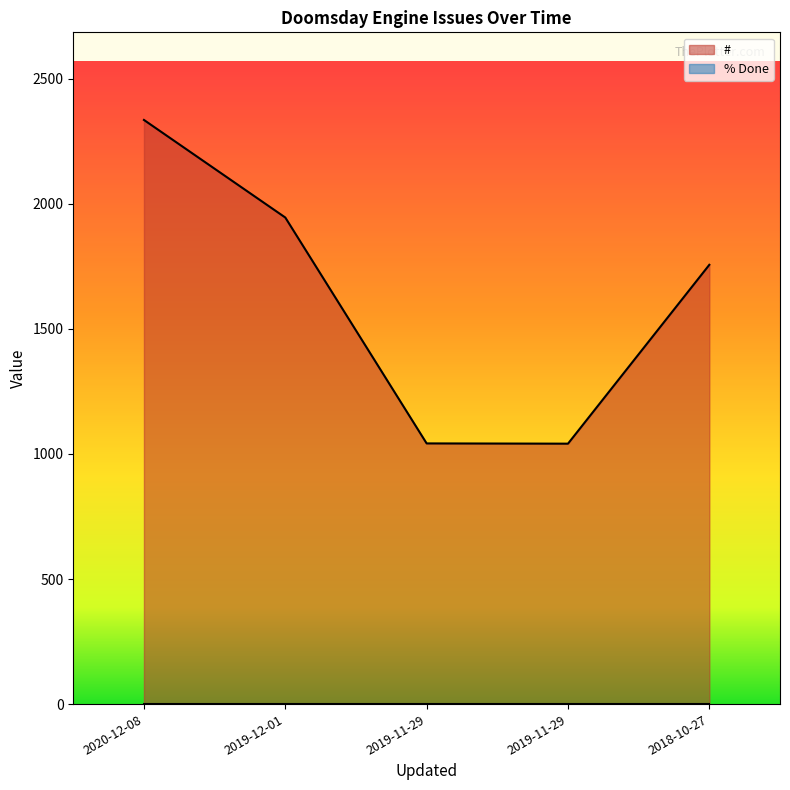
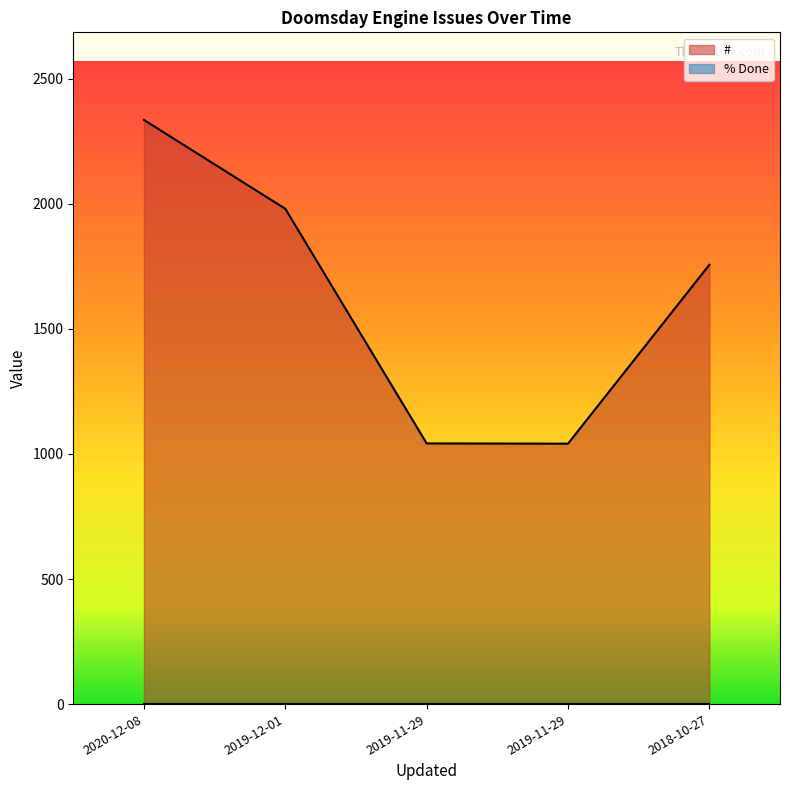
#, 2019-12-01: 1950 -> 1980
